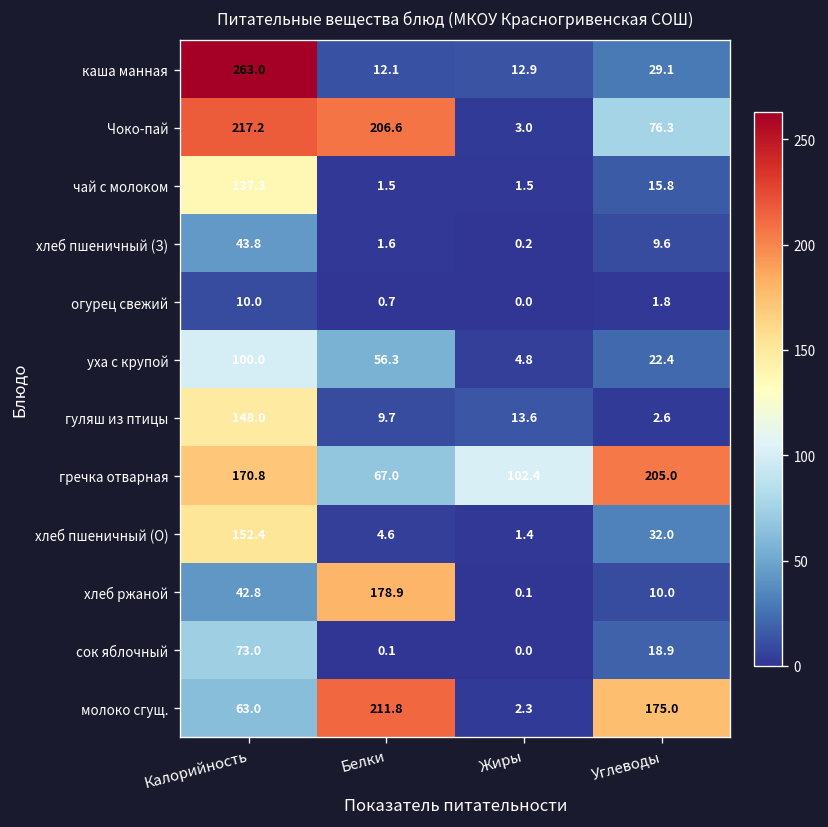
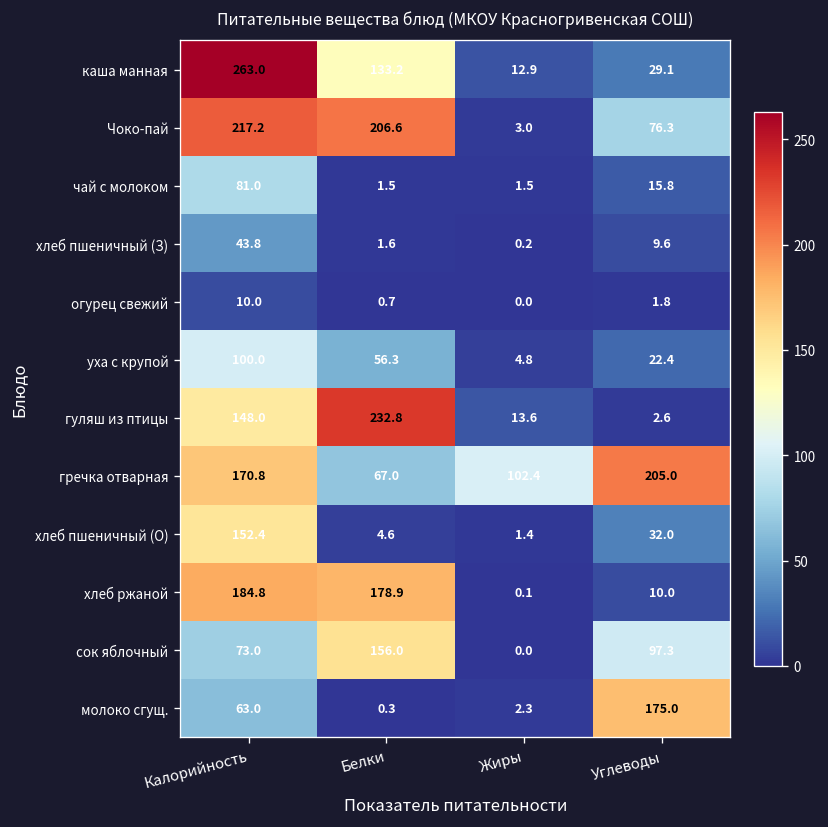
каша манная, Белки: 12.1 -> 133.2
чай с молоком, Калорийность: 137.3 -> 81.0
гуляш из птицы, Белки: 9.7 -> 232.8
хлеб ржаной, Калорийность: 42.8 -> 184.8
сок яблочный, Белки: 0.1 -> 156.0
сок яблочный, Углеводы: 18.9 -> 97.3
молоко сгущ., Белки: 211.8 -> 0.3
